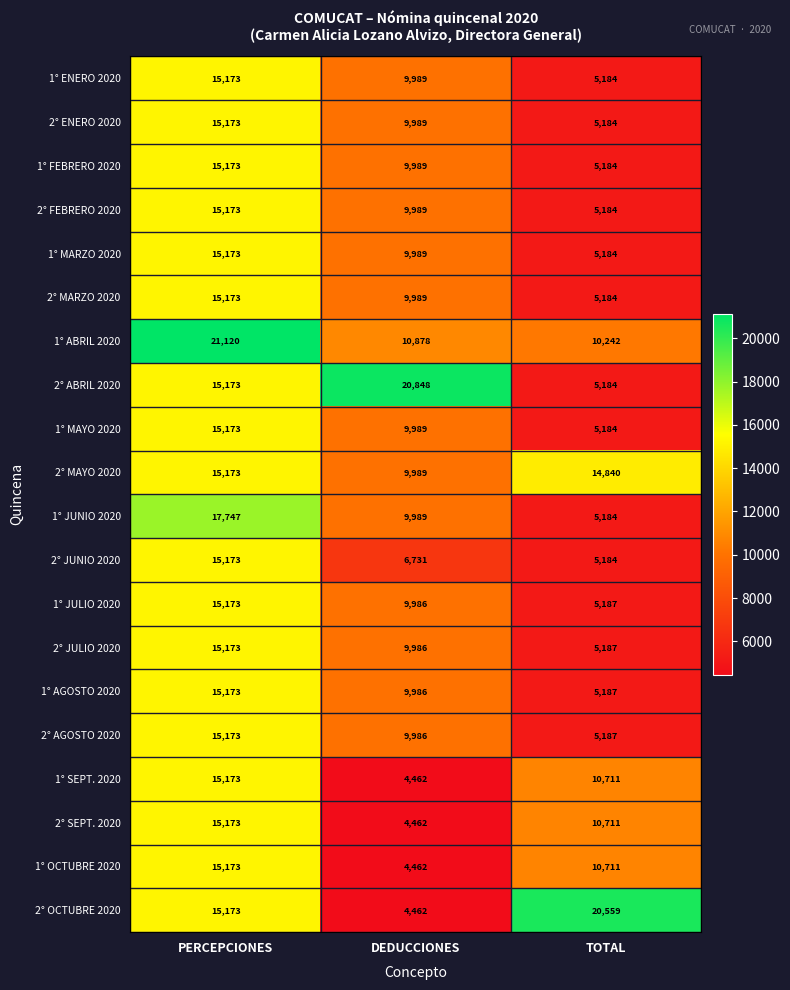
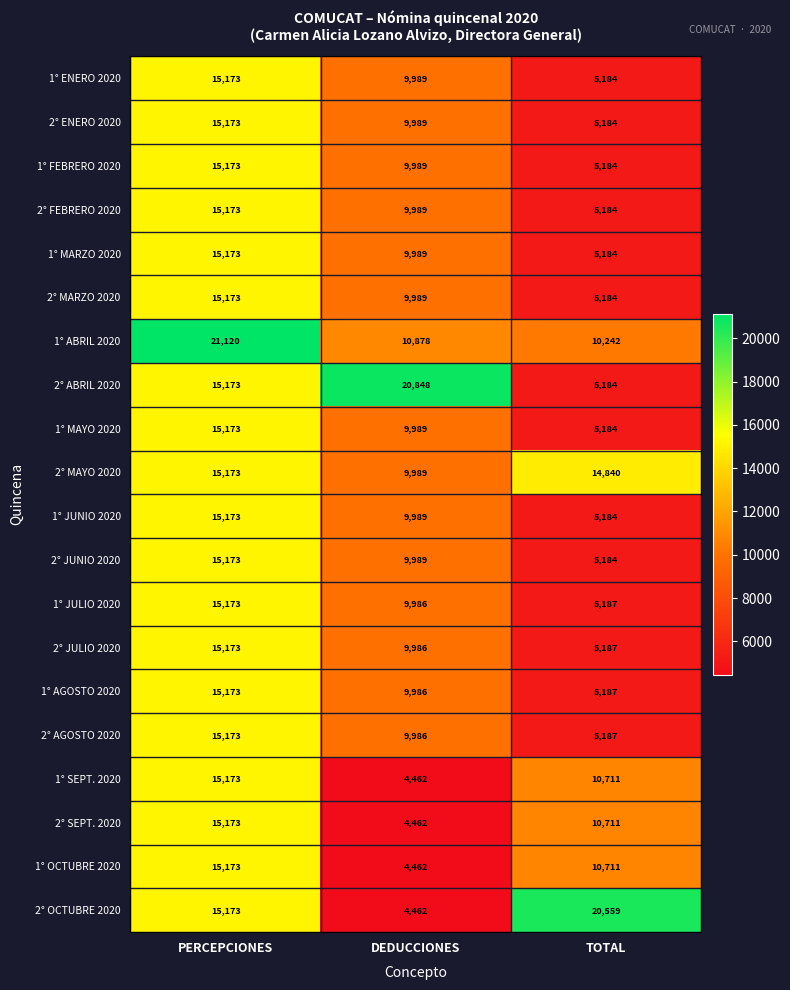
1° JUNIO 2020, PERCEPCIONES: 17,747 -> 15,173
2° JUNIO 2020, DEDUCCIONES: 6,731 -> 9,989
